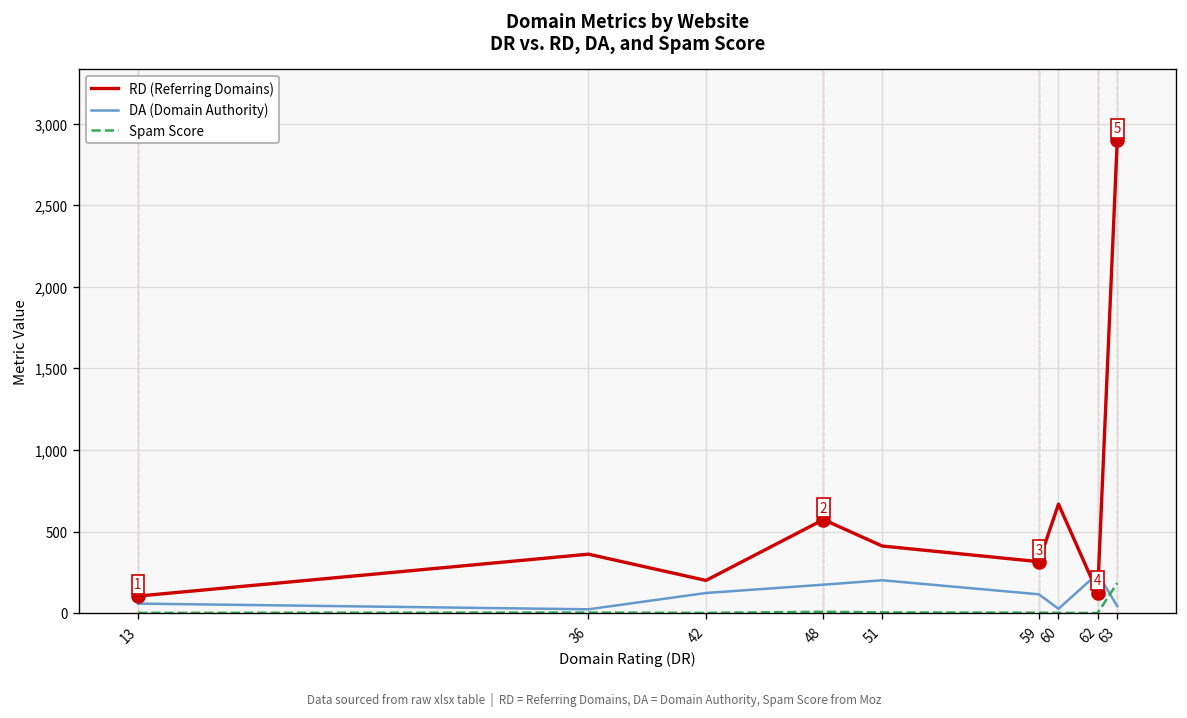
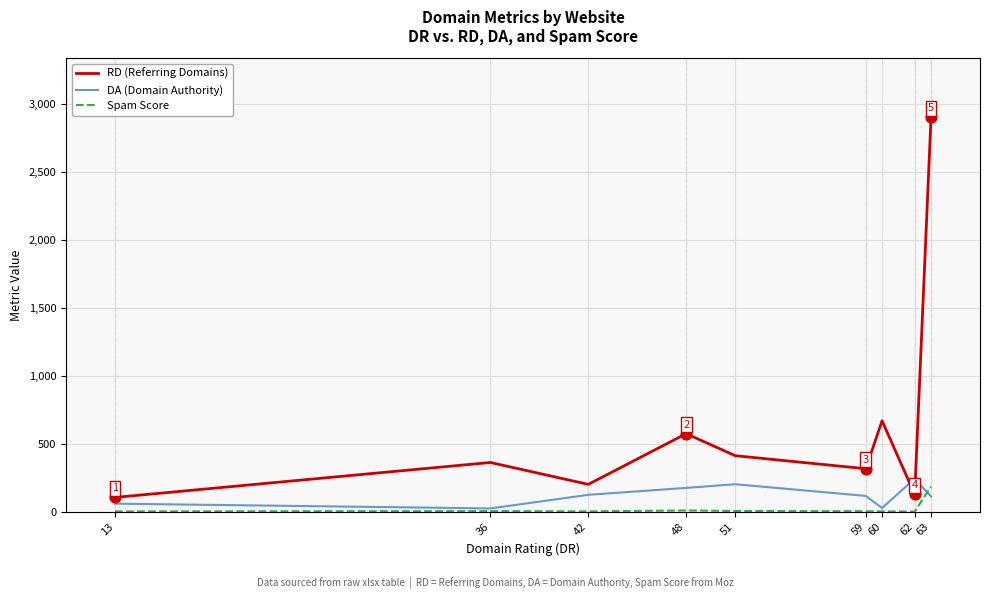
DA (Domain Authority), 63: 40 -> 110
